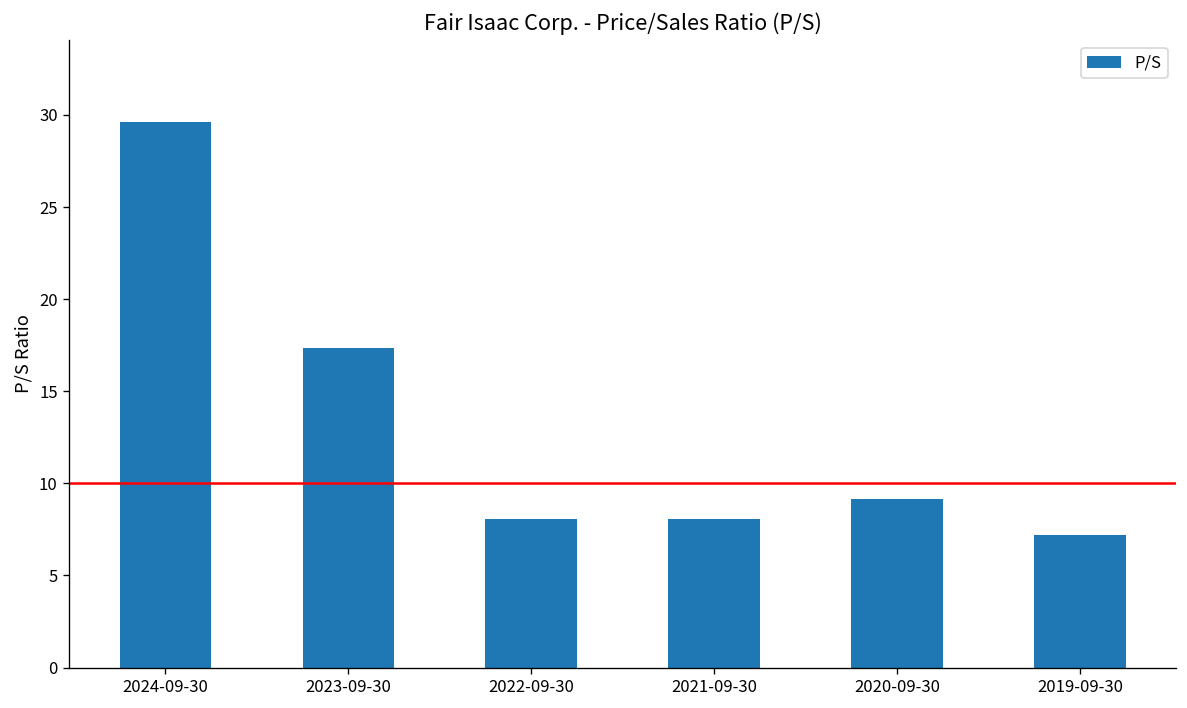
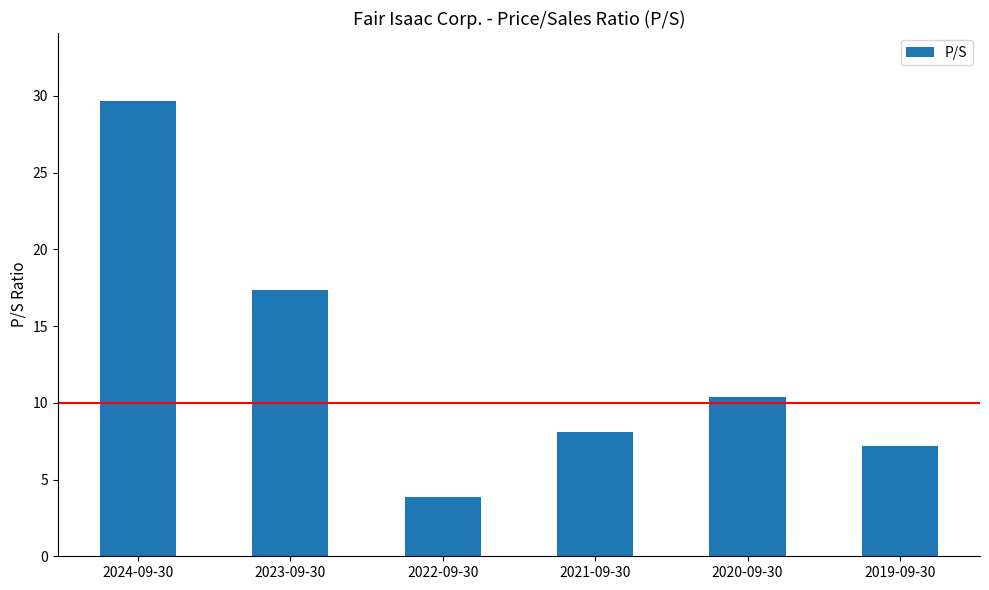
2022-09-30: 8.1 -> 3.8
2020-09-30: 9.2 -> 10.4
